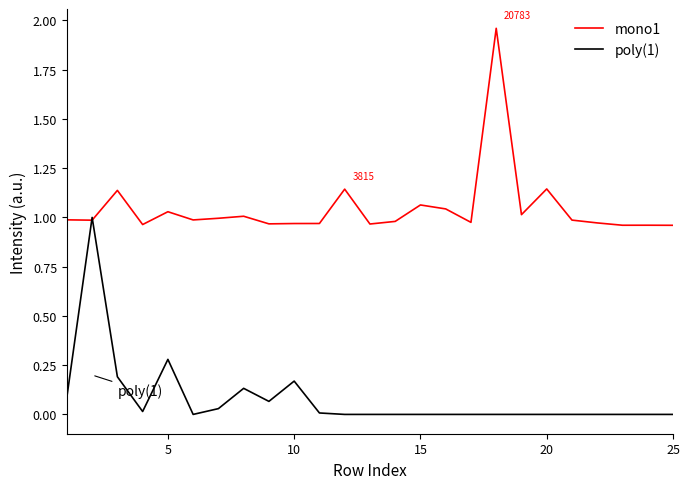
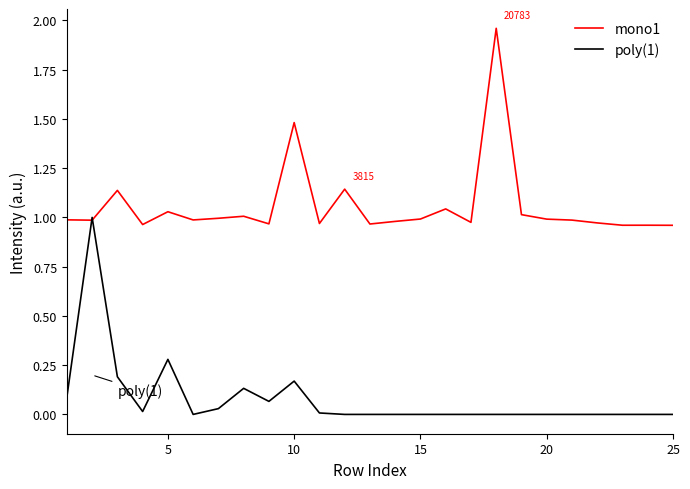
mono1, 10: 0.97 -> 1.48
mono1, 15: 1.06 -> 0.99
mono1, 20: 1.14 -> 0.99
